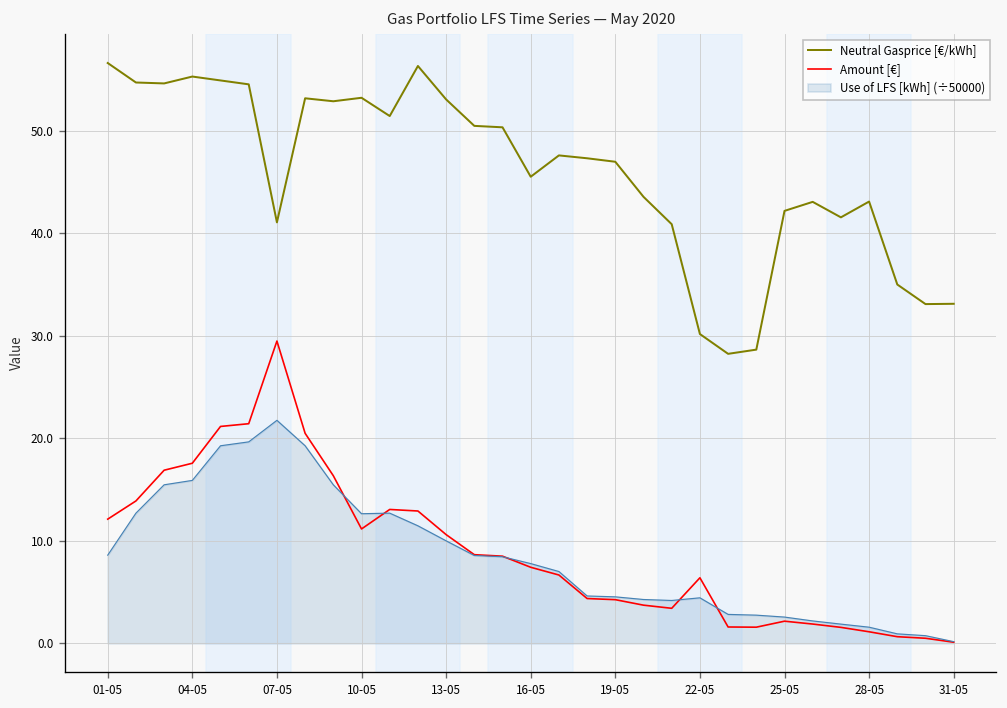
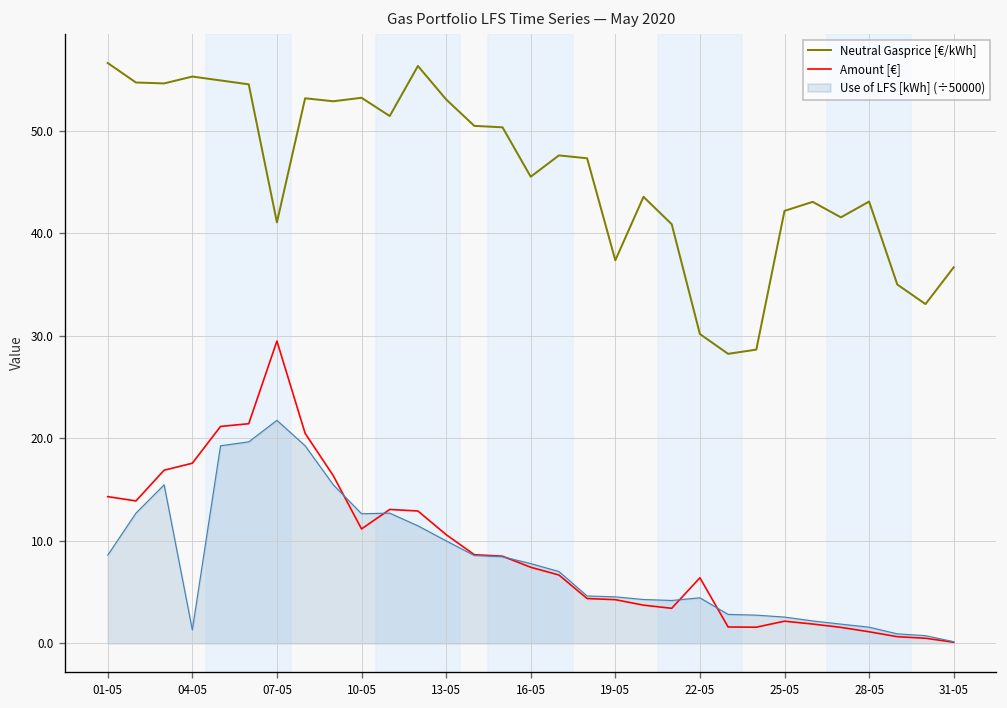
Amount [€], 01-05: 12 -> 14
Use of LFS [kWh] (÷50000), 04-05: 16 -> 1
Neutral Gasprice [€/kWh], 19-05: 47 -> 37
Neutral Gasprice [€/kWh], 31-05: 33 -> 37
